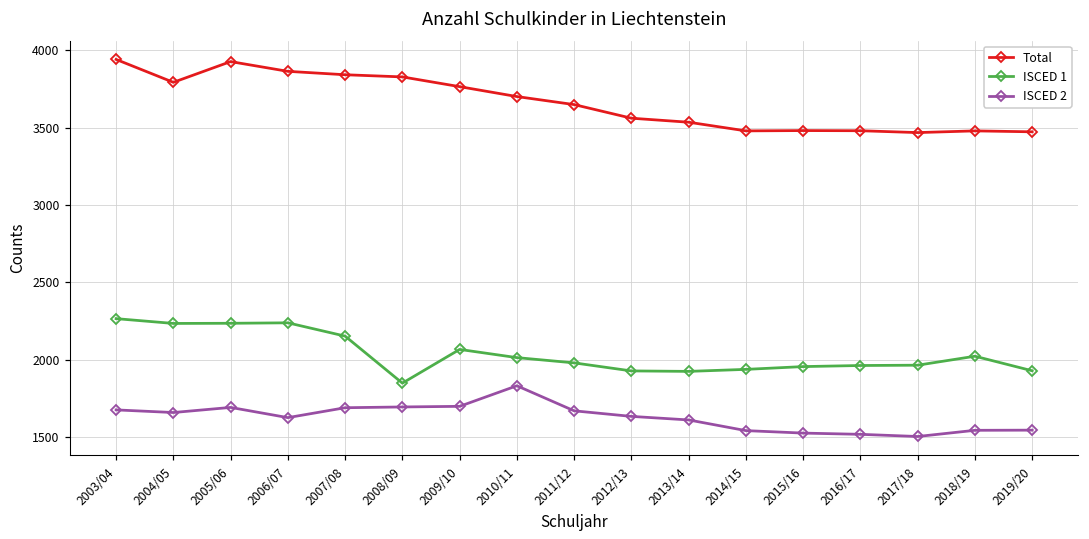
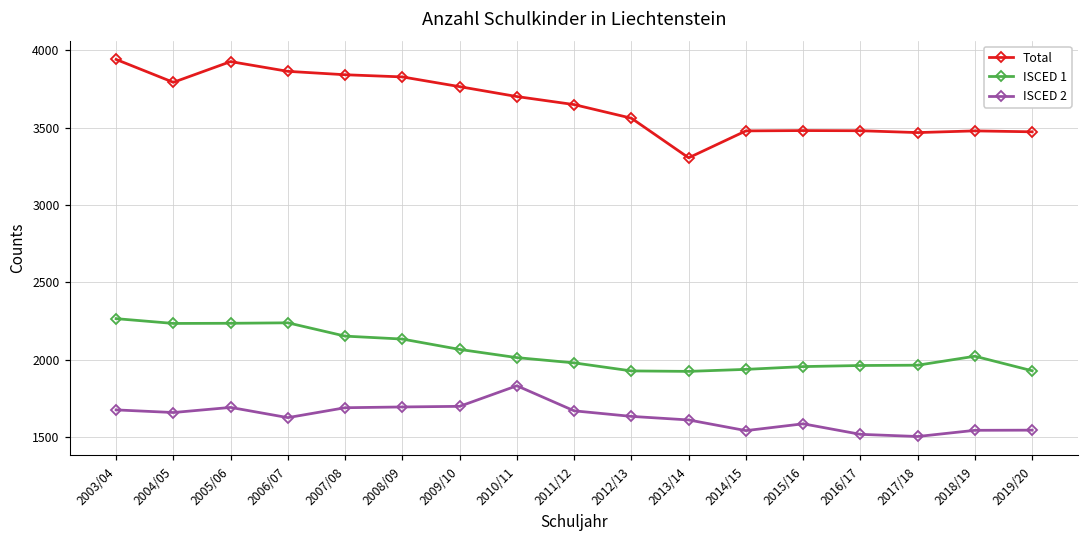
ISCED 1, 2008/09: 1850 -> 2130
Total, 2013/14: 3540 -> 3310
ISCED 2, 2015/16: 1530 -> 1590
